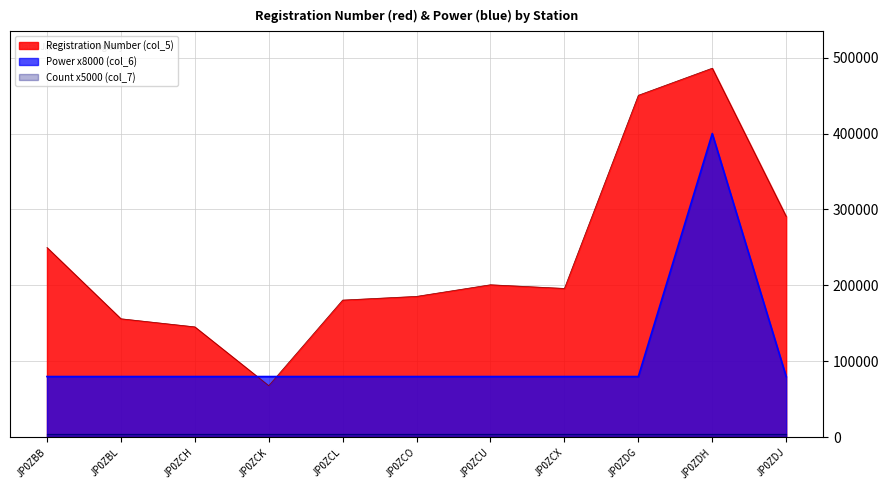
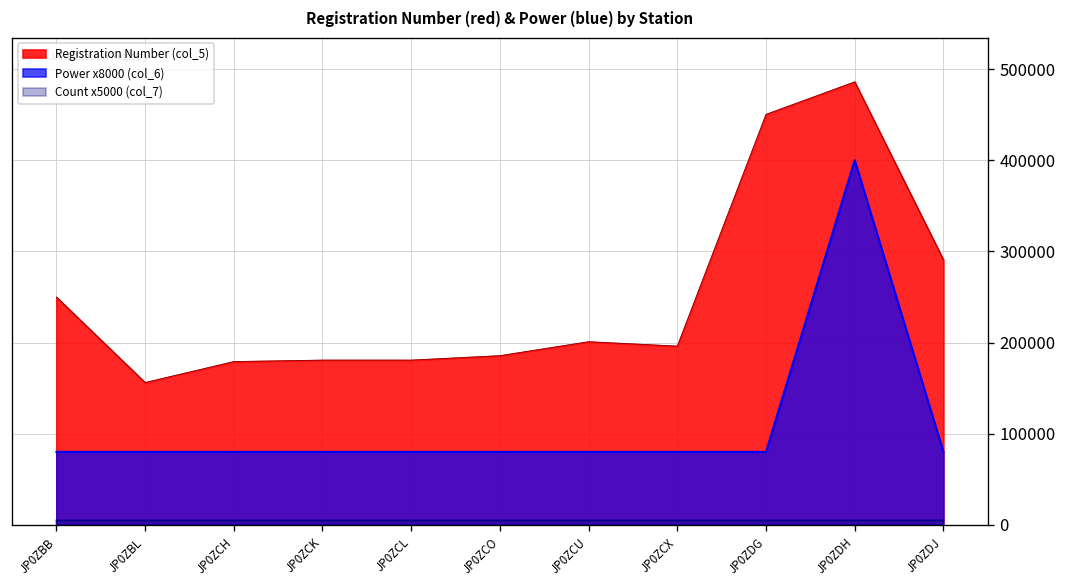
Registration Number (col_5), JP0ZCH: 150000 -> 180000
Registration Number (col_5), JP0ZCK: 70000 -> 180000
